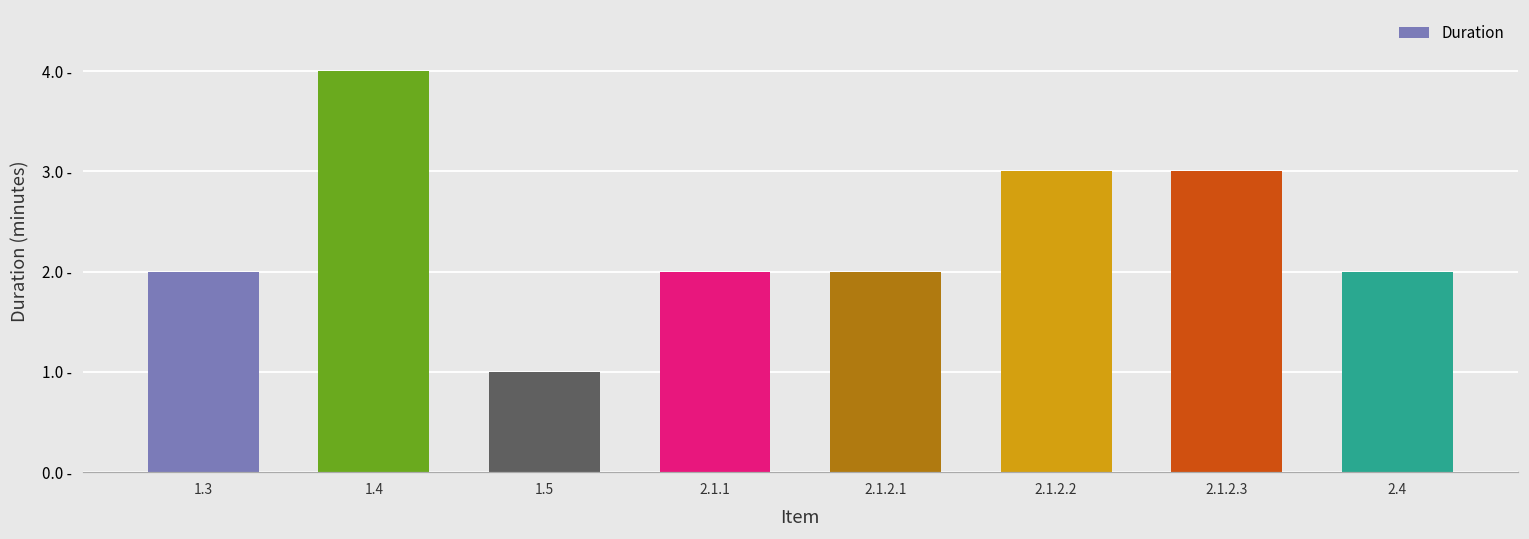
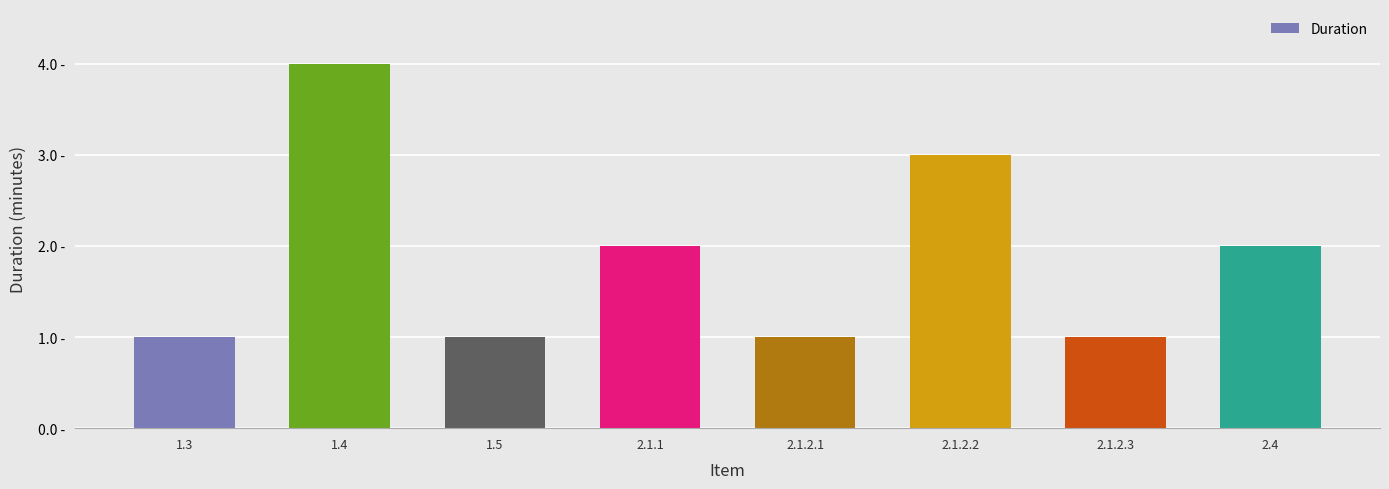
1.3: 2 - -> 1 -
2.1.2.1: 2 - -> 1 -
2.1.2.3: 3 - -> 1 -
